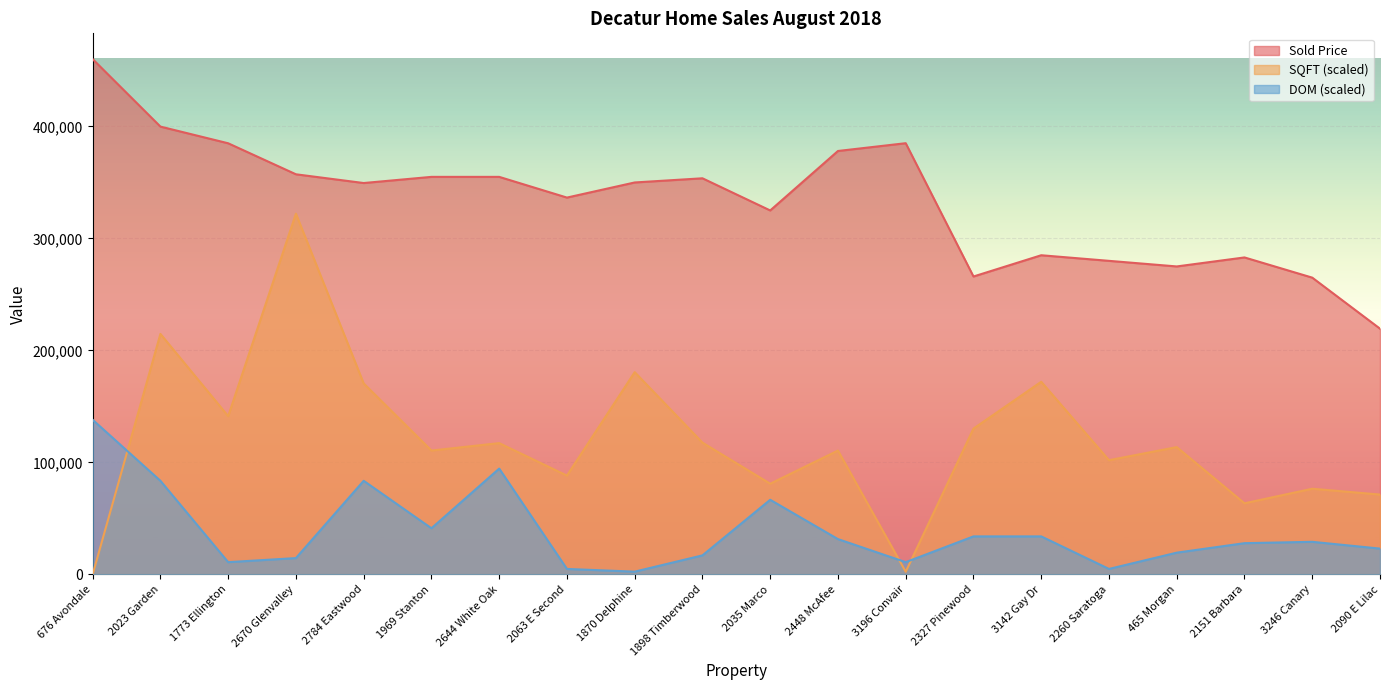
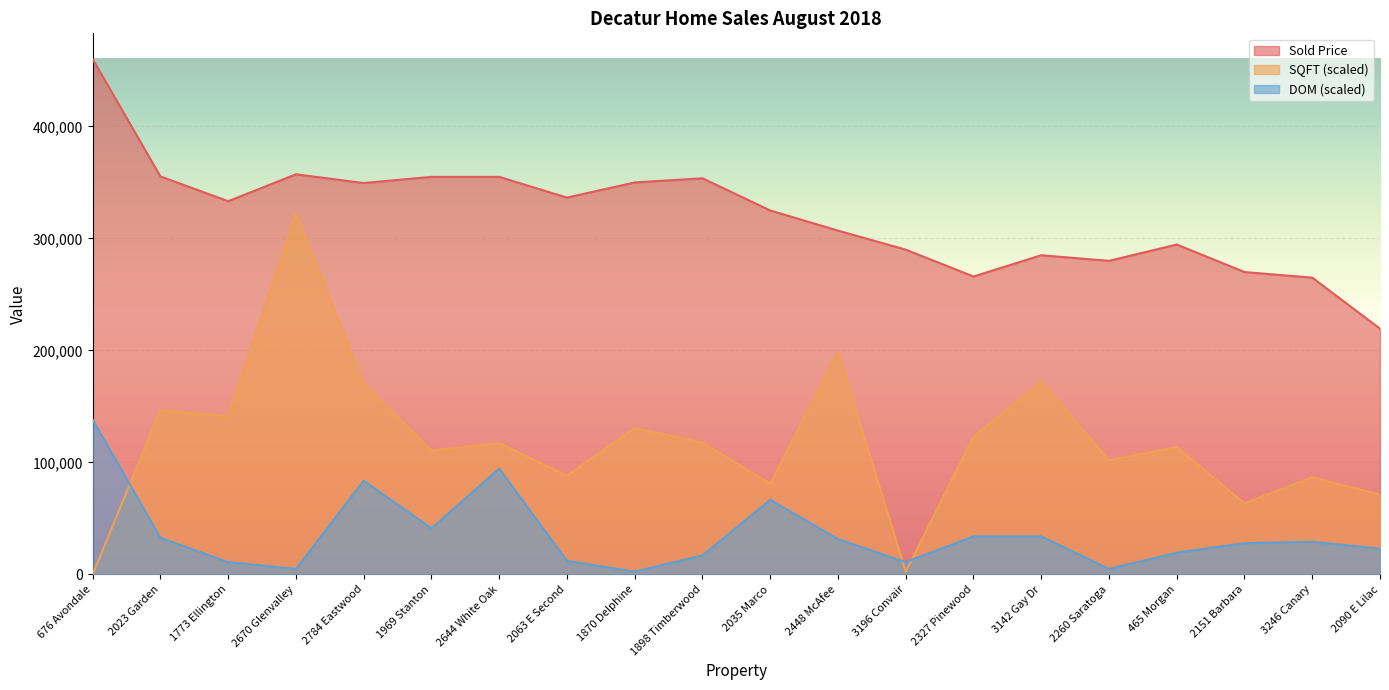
Sold Price, 2023 Garden: 400,000 -> 355,000
SQFT (scaled), 2023 Garden: 215,000 -> 147,000
DOM (scaled), 2023 Garden: 84,000 -> 33,000
Sold Price, 1773 Ellington: 385,000 -> 333,000
DOM (scaled), 2670 Glenvalley: 15,000 -> 5,000
DOM (scaled), 2063 E Second: 5,000 -> 12,000
SQFT (scaled), 1870 Delphine: 181,000 -> 131,000
Sold Price, 2448 McAfee: 378,000 -> 307,000
SQFT (scaled), 2448 McAfee: 111,000 -> 198,000
Sold Price, 3196 Convair: 385,000 -> 290,000
SQFT (scaled), 2327 Pinewood: 130,000 -> 123,000
Sold Price, 465 Morgan: 275,000 -> 295,000
Sold Price, 2151 Barbara: 283,000 -> 270,000
SQFT (scaled), 3246 Canary: 76,000 -> 87,000
